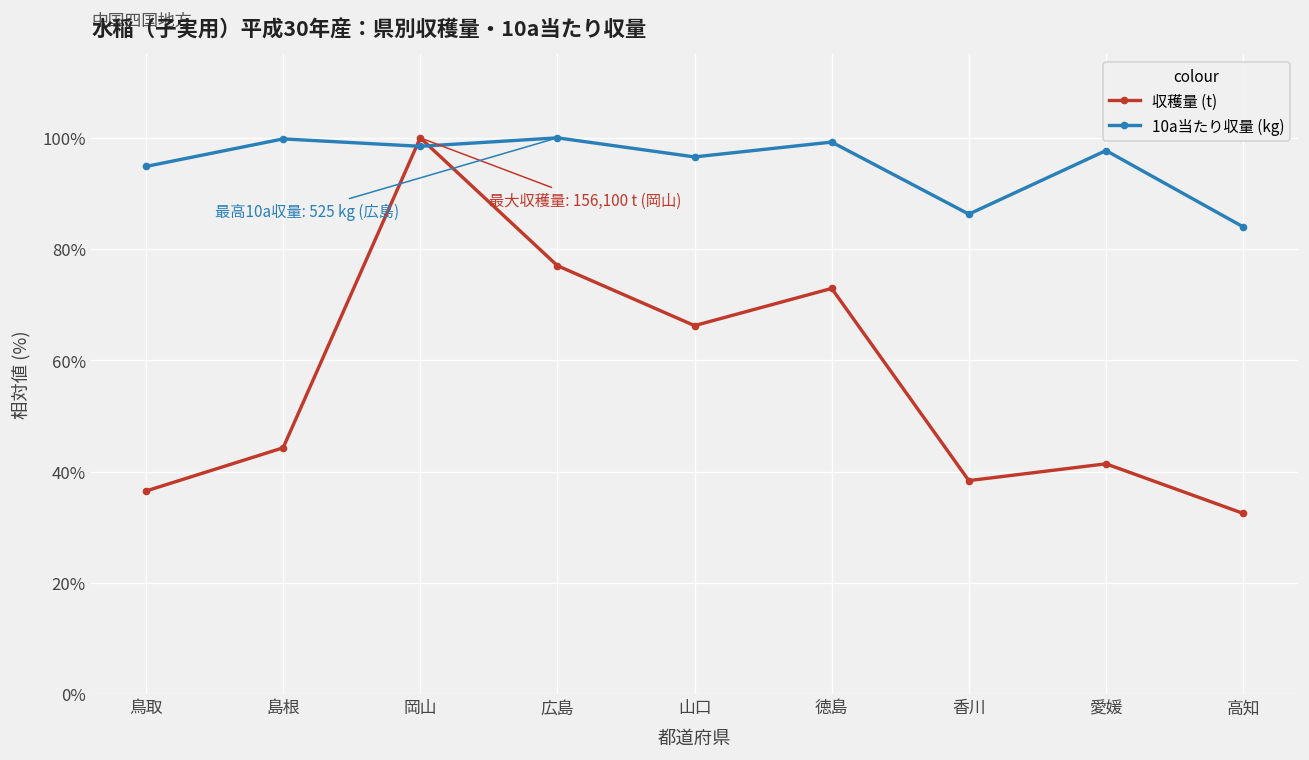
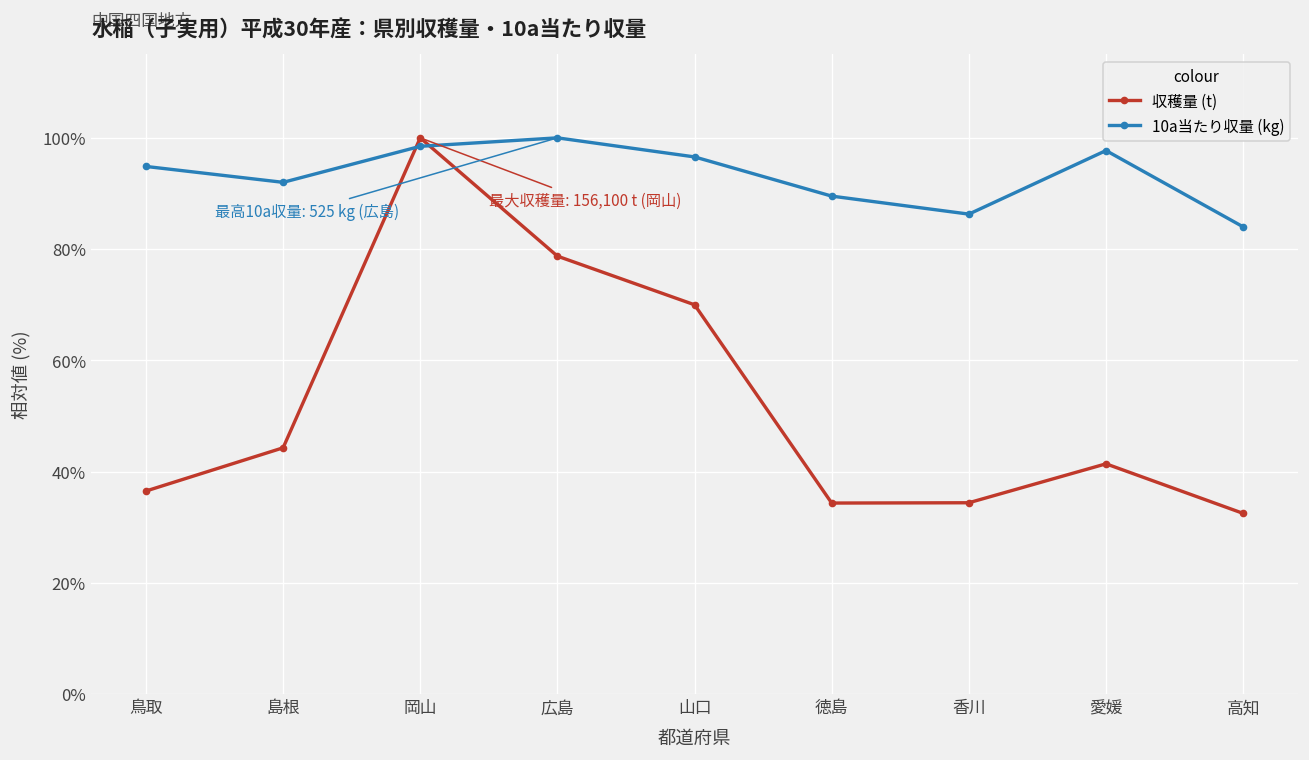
10a当たり収量 (kg), 島根: 100% -> 92%
収穫量 (t), 広島: 77% -> 79%
収穫量 (t), 山口: 66% -> 70%
収穫量 (t), 徳島: 73% -> 34%
10a当たり収量 (kg), 徳島: 99% -> 90%
収穫量 (t), 香川: 38% -> 34%
